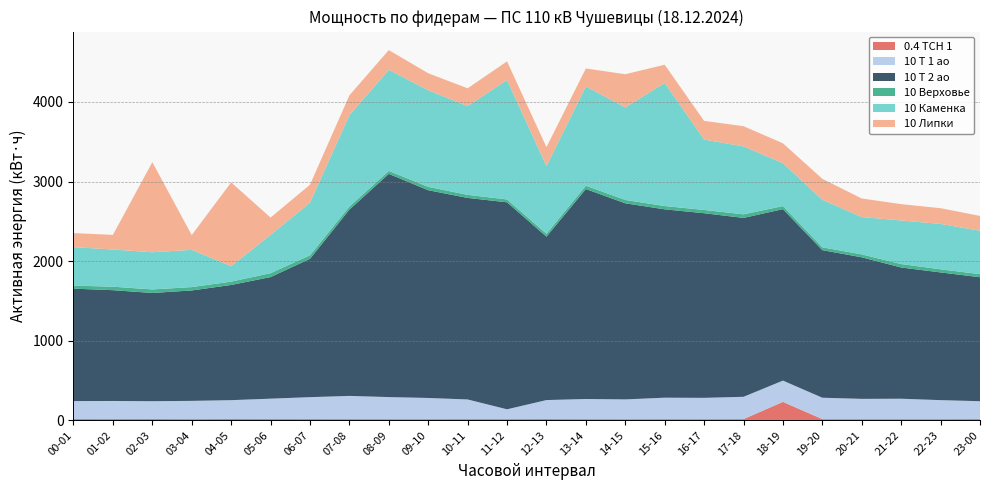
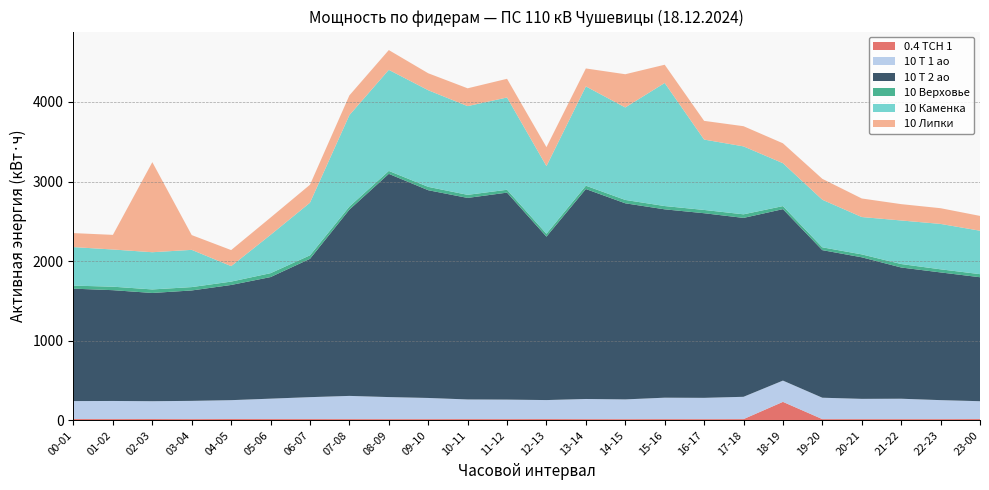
10 Липки, 04-05: 1100 -> 200
10 Т 1 ао, 11-12: 100 -> 200
10 Каменка, 11-12: 1500 -> 1200
